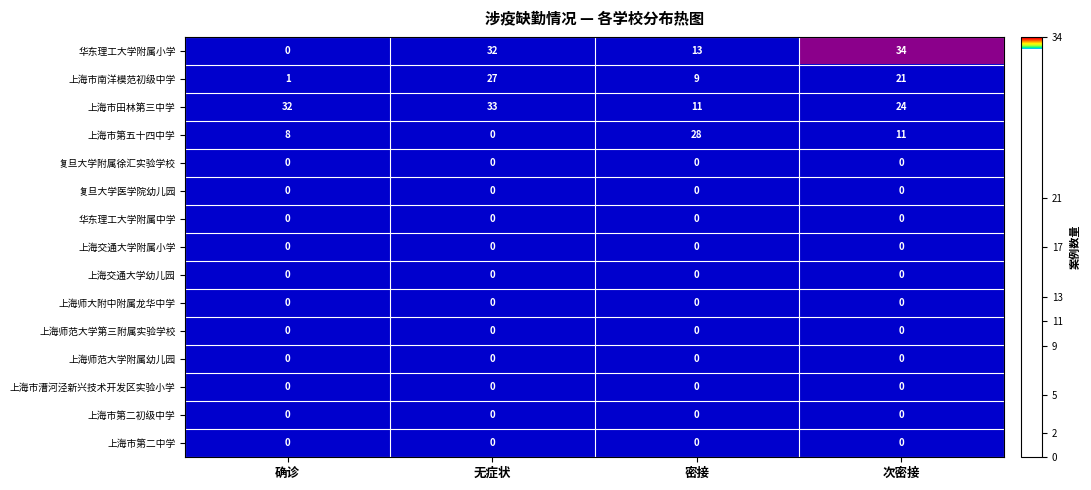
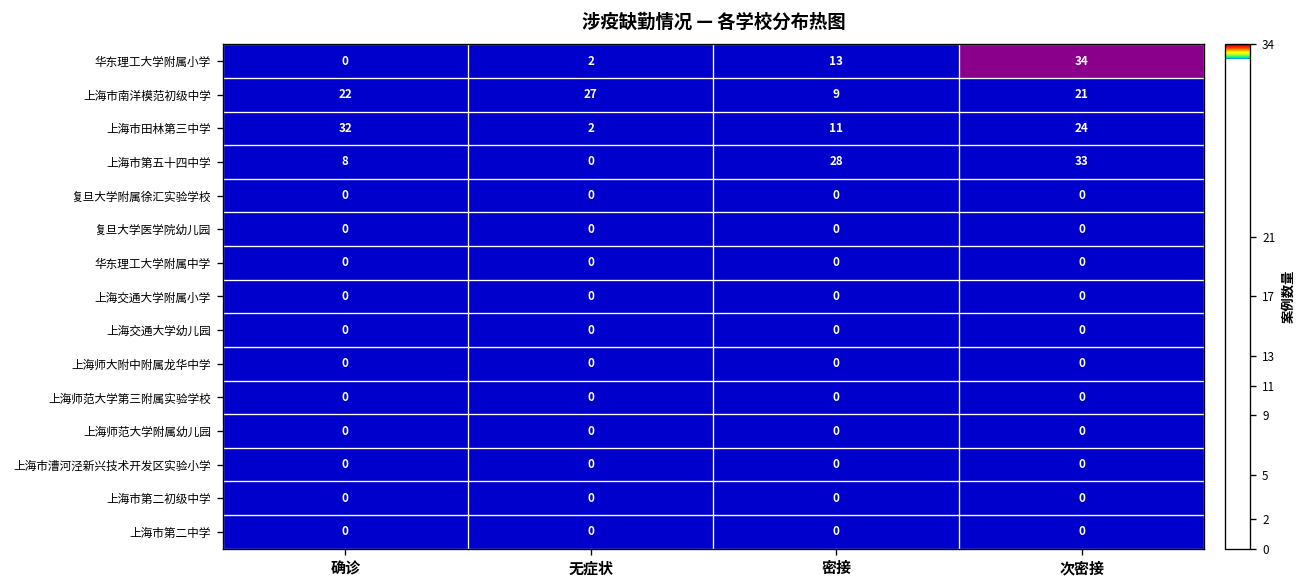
华东理工大学附属小学, 无症状: 32 -> 2
上海市南洋模范初级中学, 确诊: 1 -> 22
上海市田林第三中学, 无症状: 33 -> 2
上海市第五十四中学, 次密接: 11 -> 33
